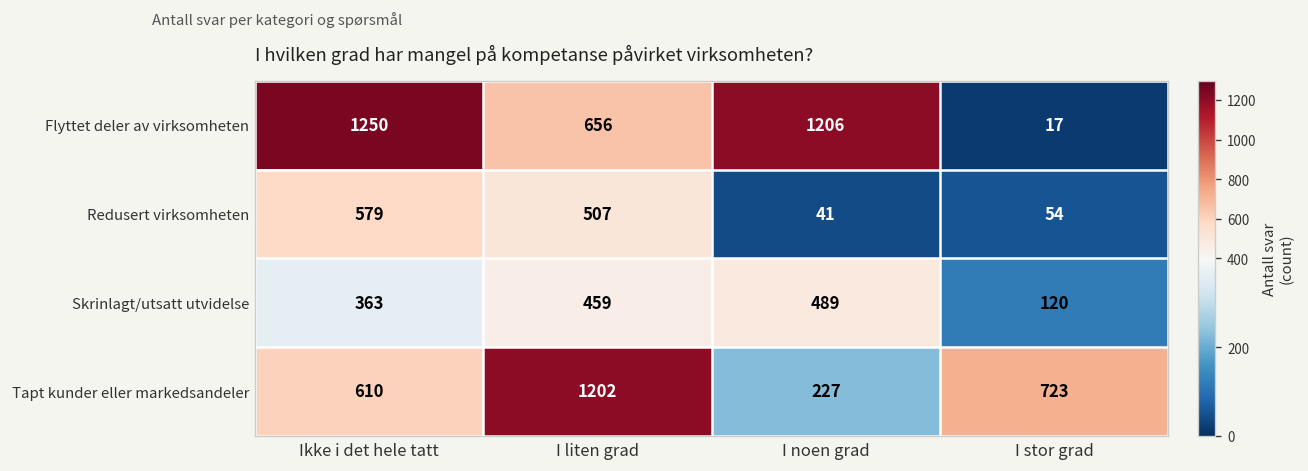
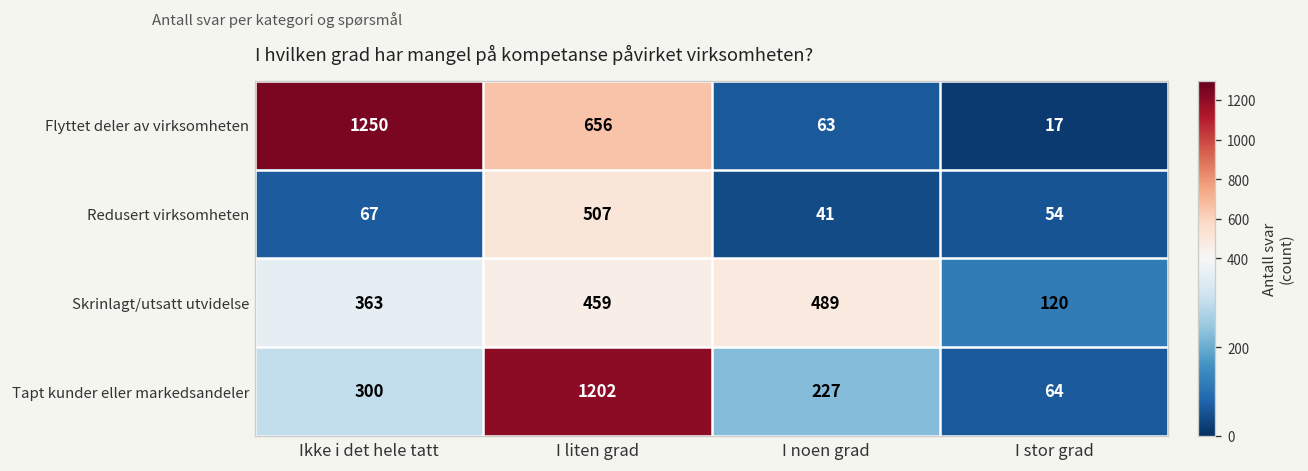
Flyttet deler av virksomheten, I noen grad: 1206 -> 63
Redusert virksomheten, Ikke i det hele tatt: 579 -> 67
Tapt kunder eller markedsandeler, Ikke i det hele tatt: 610 -> 300
Tapt kunder eller markedsandeler, I stor grad: 723 -> 64
